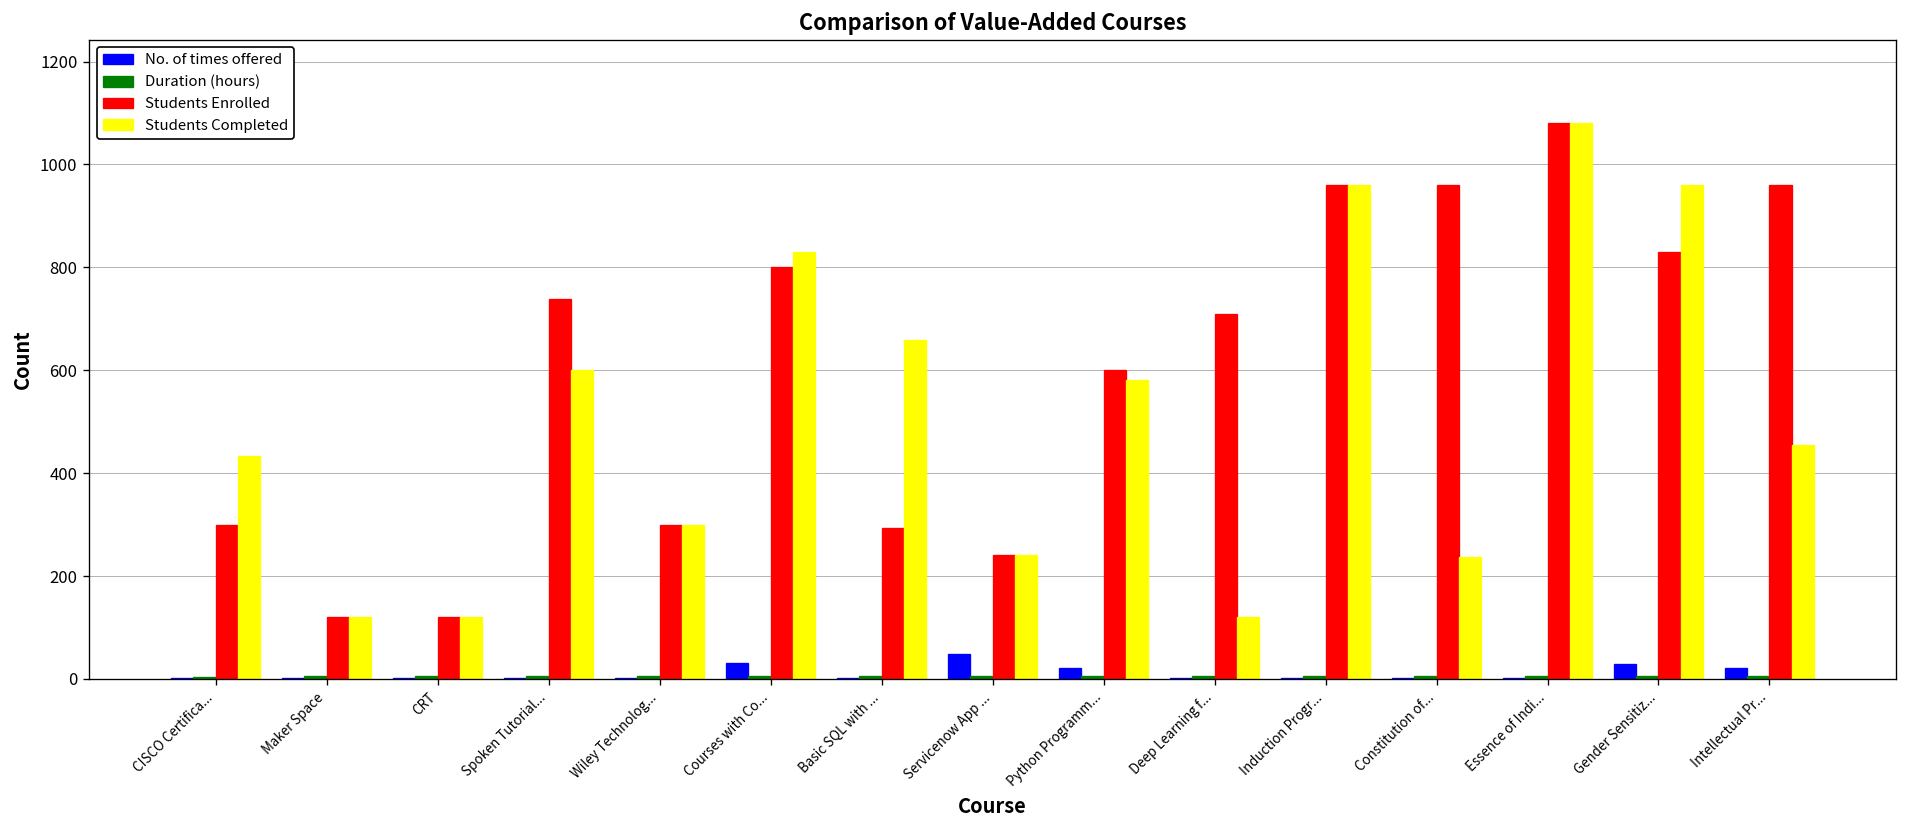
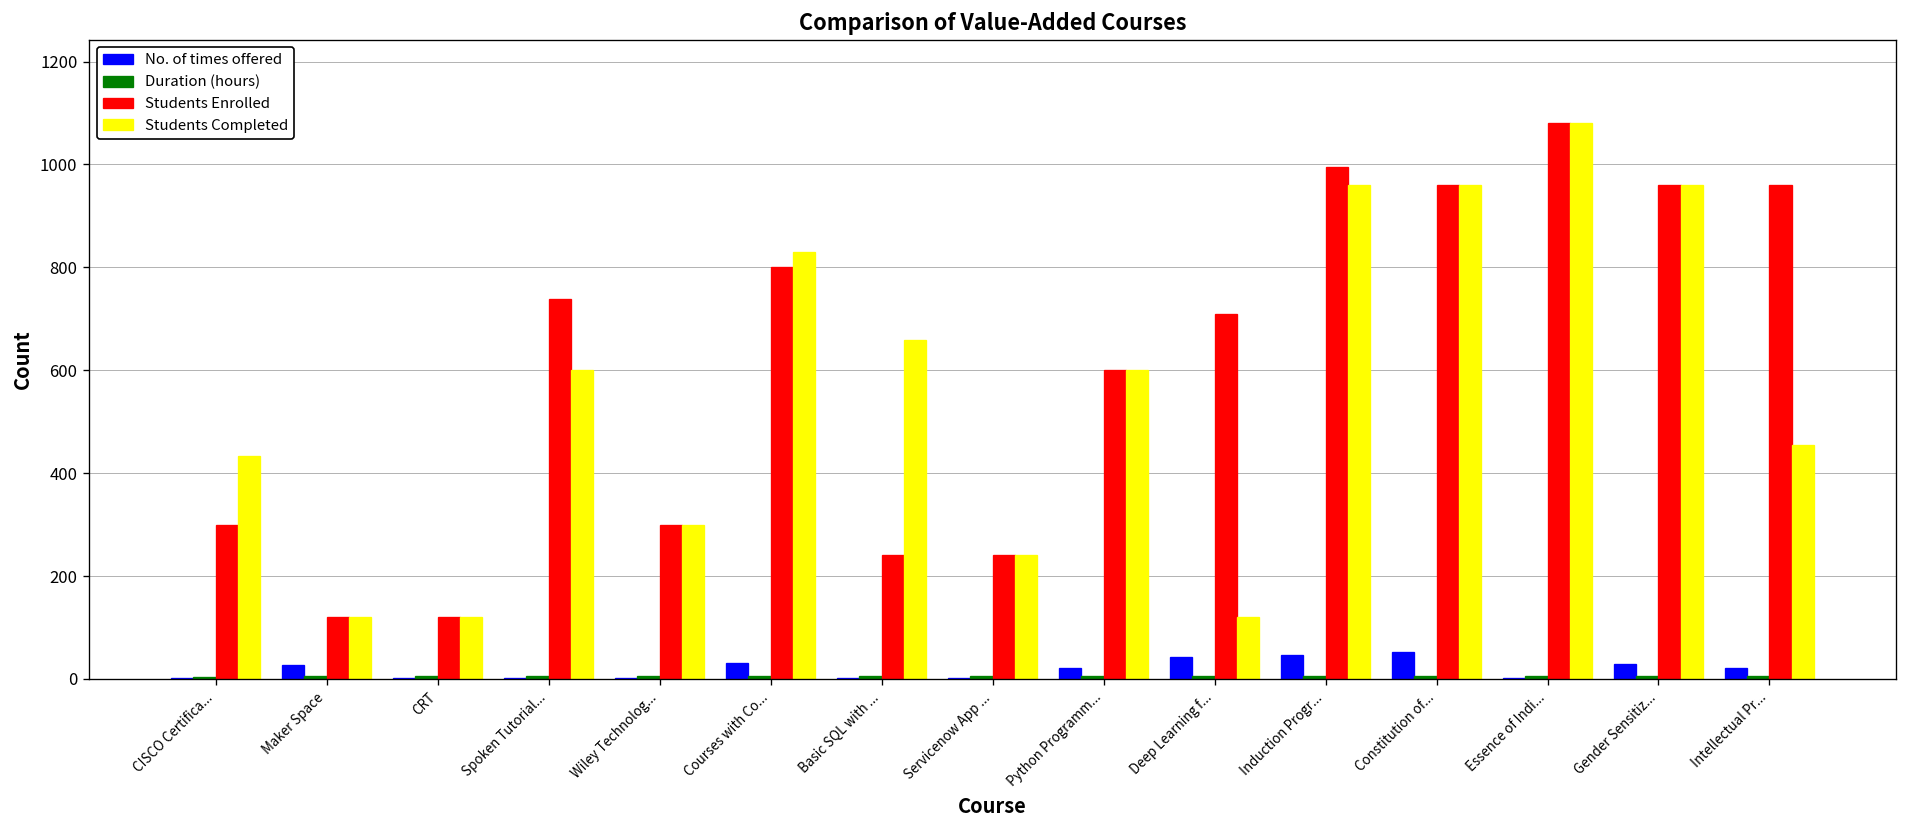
No. of times offered, Maker Space: 0 -> 30
Students Enrolled, Basic SQL with ...: 290 -> 240
No. of times offered, Servicenow App ...: 50 -> 0
Students Completed, Python Programm...: 580 -> 600
No. of times offered, Deep Learning f...: 0 -> 40
No. of times offered, Induction Progr...: 0 -> 50
Students Enrolled, Induction Progr...: 960 -> 1000
No. of times offered, Constitution of...: 0 -> 50
Students Completed, Constitution of...: 240 -> 960
Students Enrolled, Gender Sensitiz...: 830 -> 960
